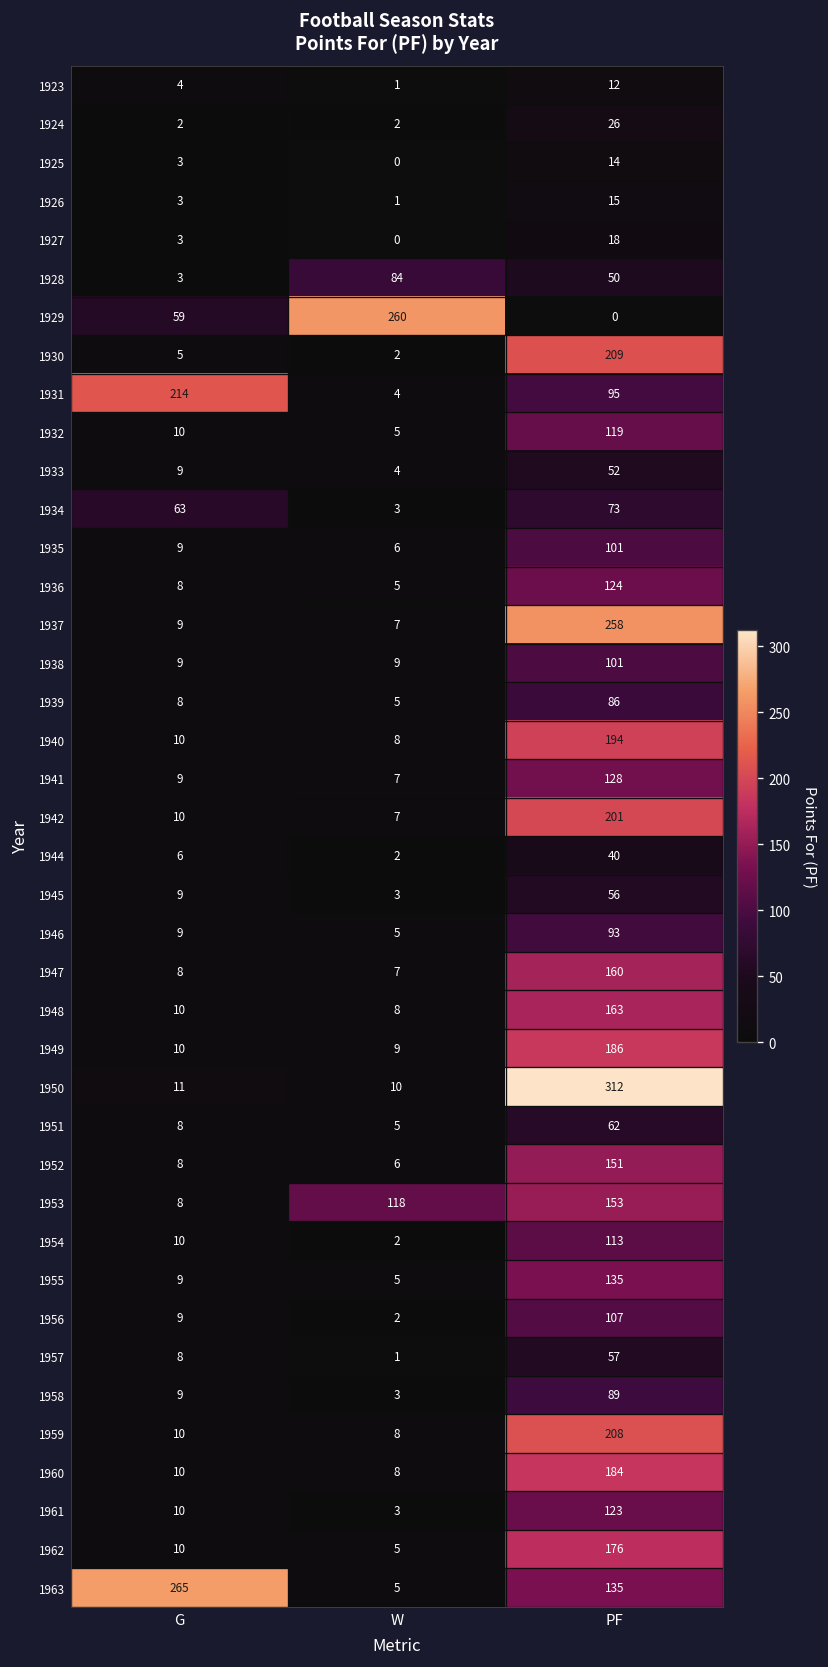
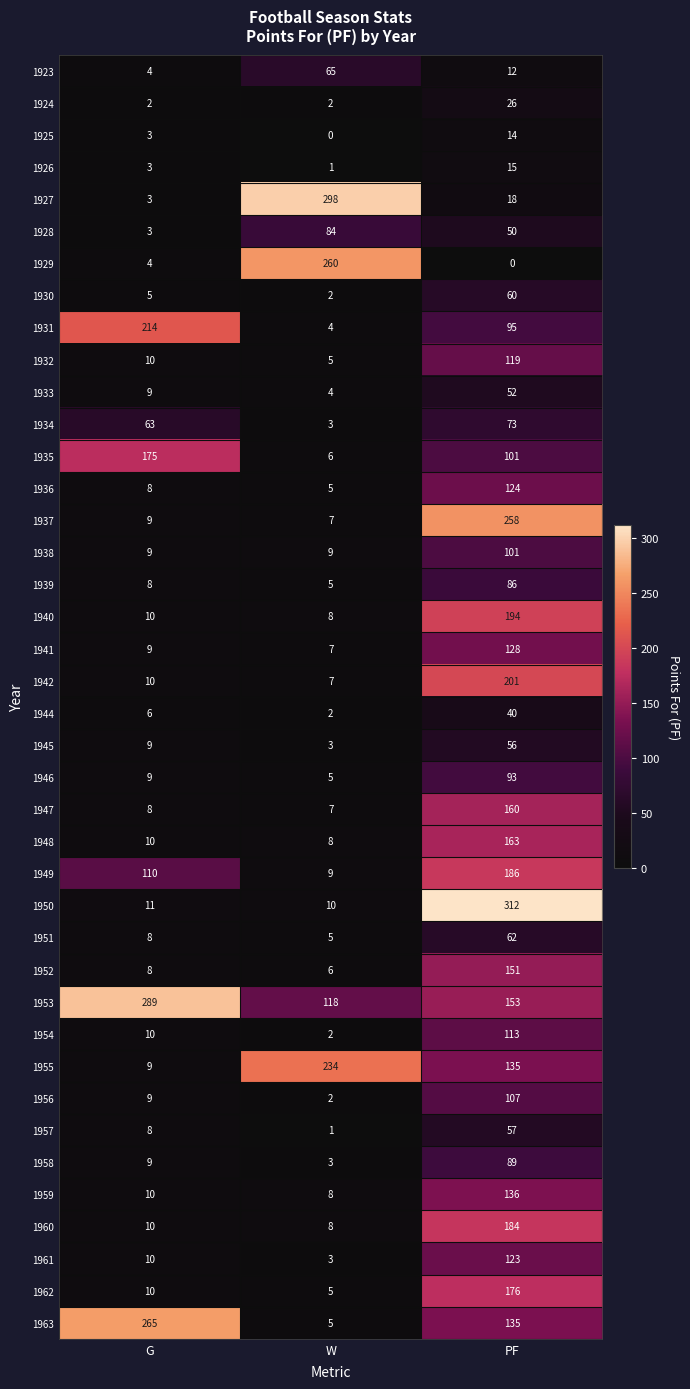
1923, W: 1 -> 65
1927, W: 0 -> 298
1929, G: 59 -> 4
1930, PF: 209 -> 60
1935, G: 9 -> 175
1949, G: 10 -> 110
1953, G: 8 -> 289
1955, W: 5 -> 234
1959, PF: 208 -> 136
